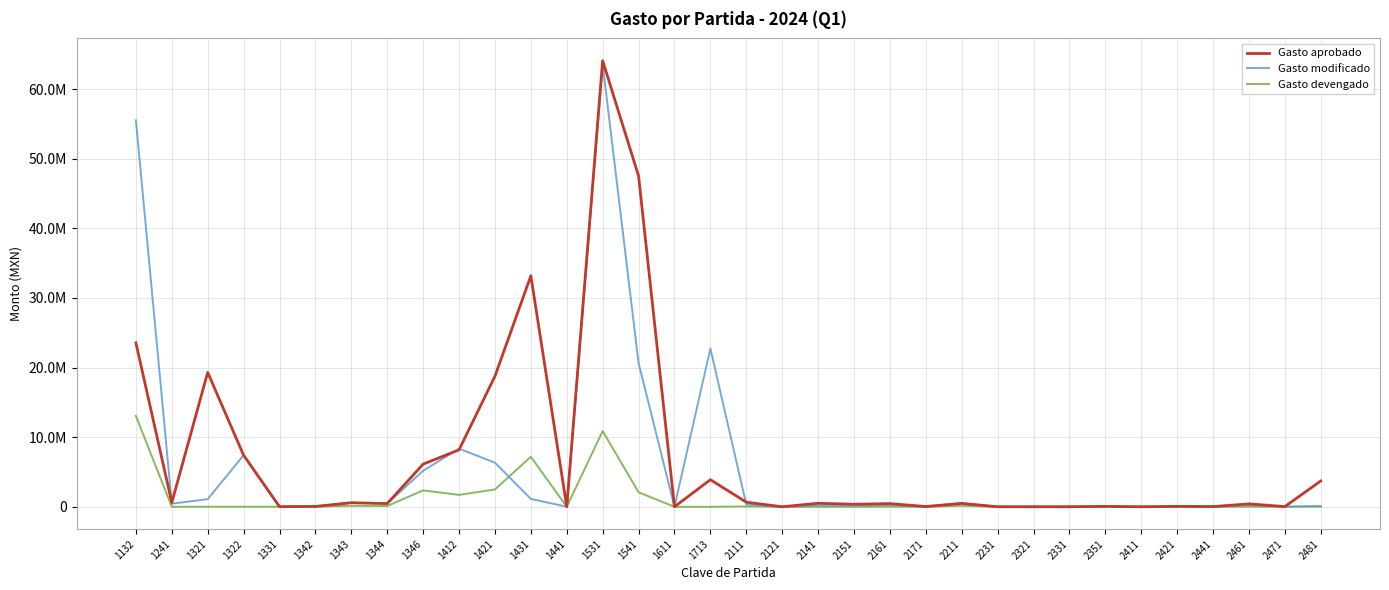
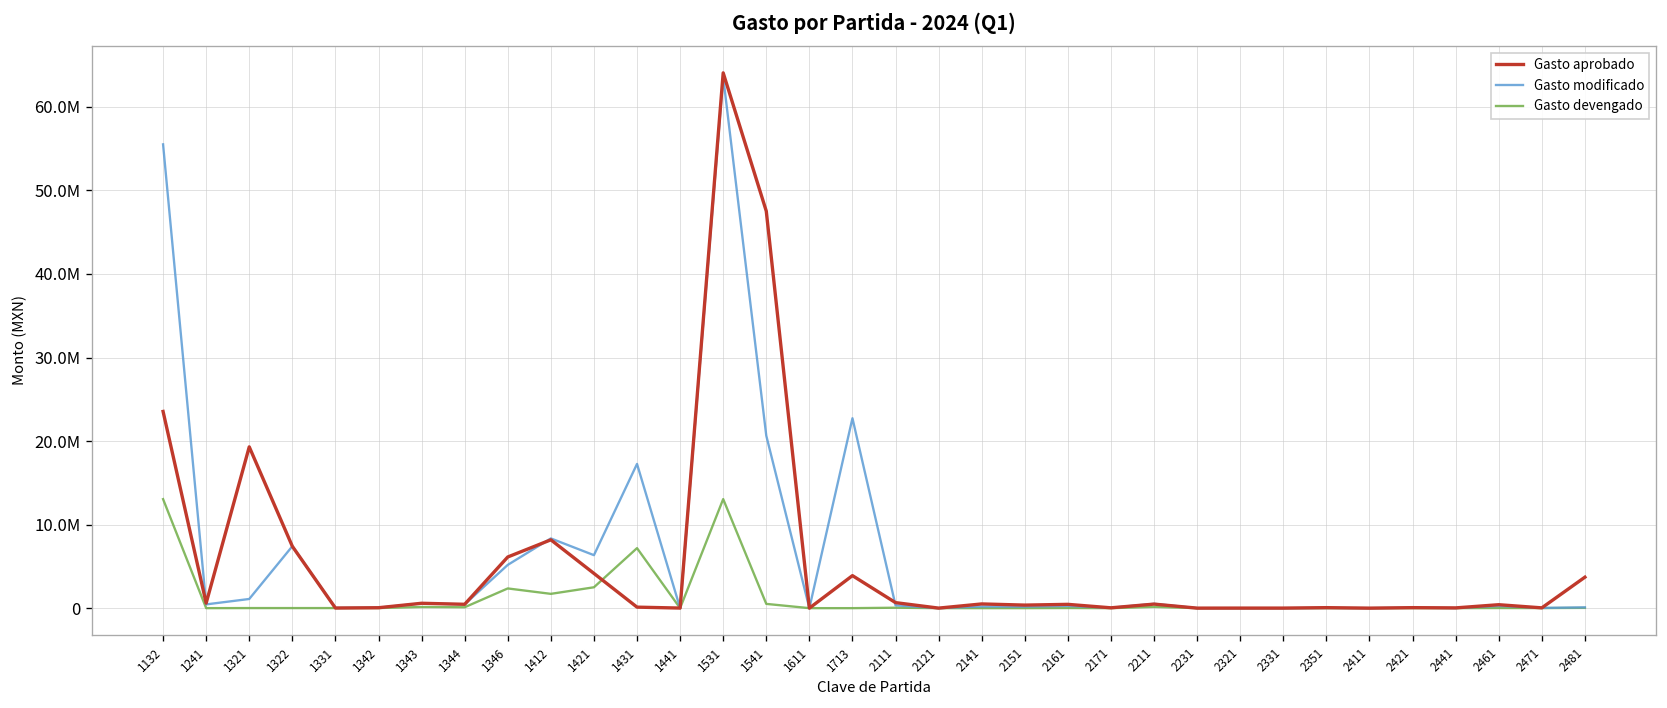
Gasto aprobado, 1421: 19000000 -> 4000000
Gasto aprobado, 1431: 33000000 -> 0
Gasto modificado, 1431: 1000000 -> 17000000
Gasto devengado, 1531: 11000000 -> 13000000
Gasto devengado, 1541: 2000000 -> 1000000
